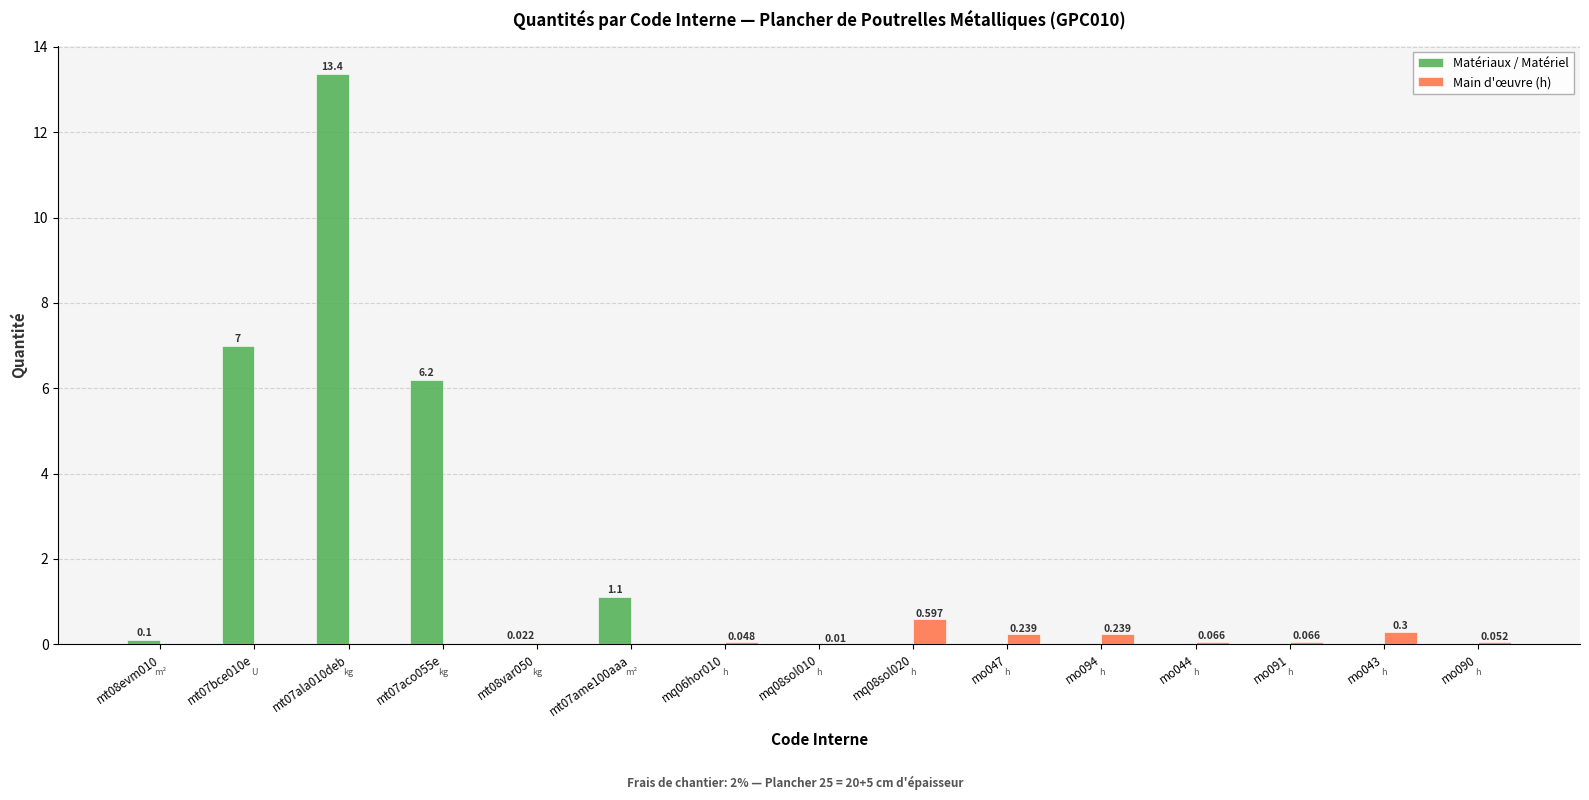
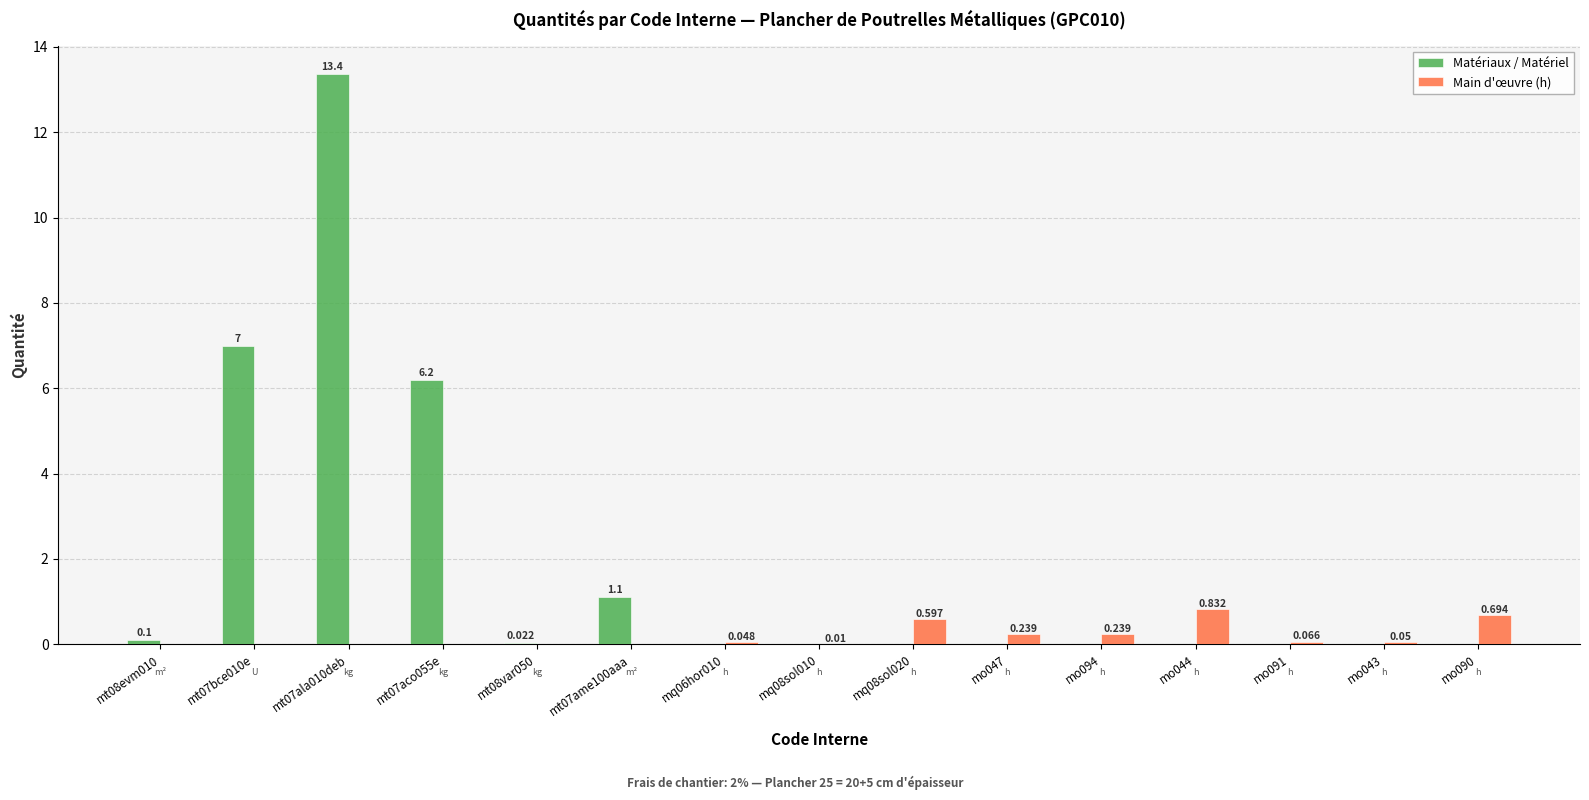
Main d'œuvre (h), mo044: 0.066 -> 0.832
Main d'œuvre (h), mo043: 0.3 -> 0.05
Main d'œuvre (h), mo090: 0.052 -> 0.694
